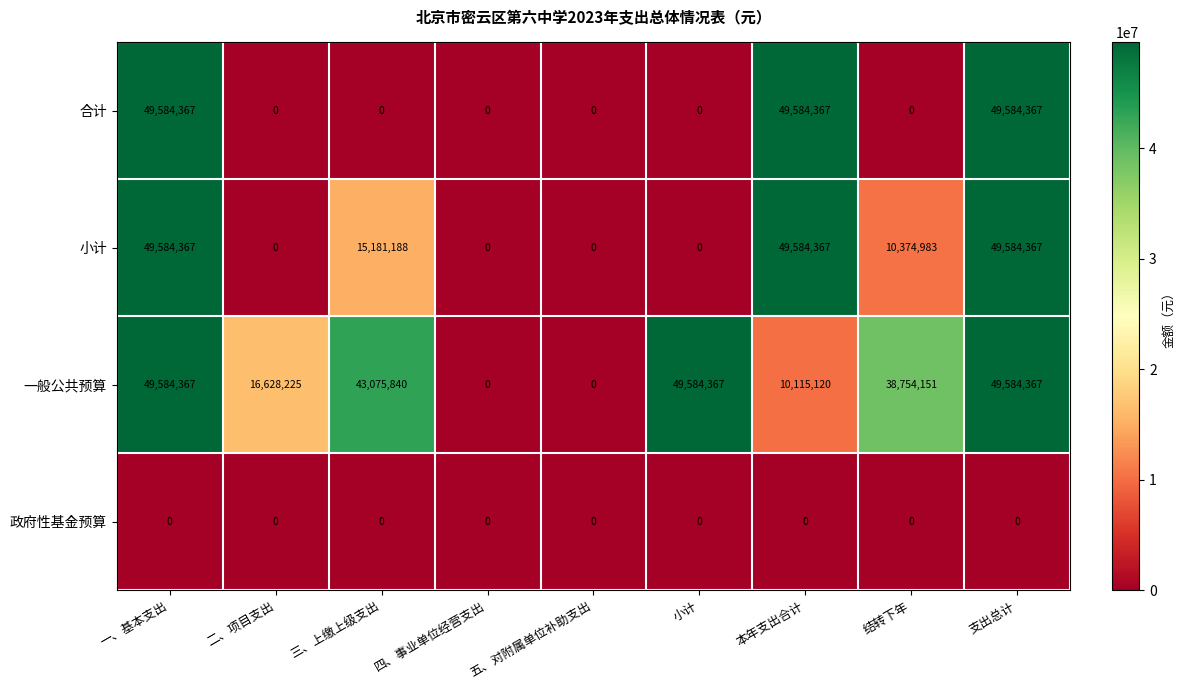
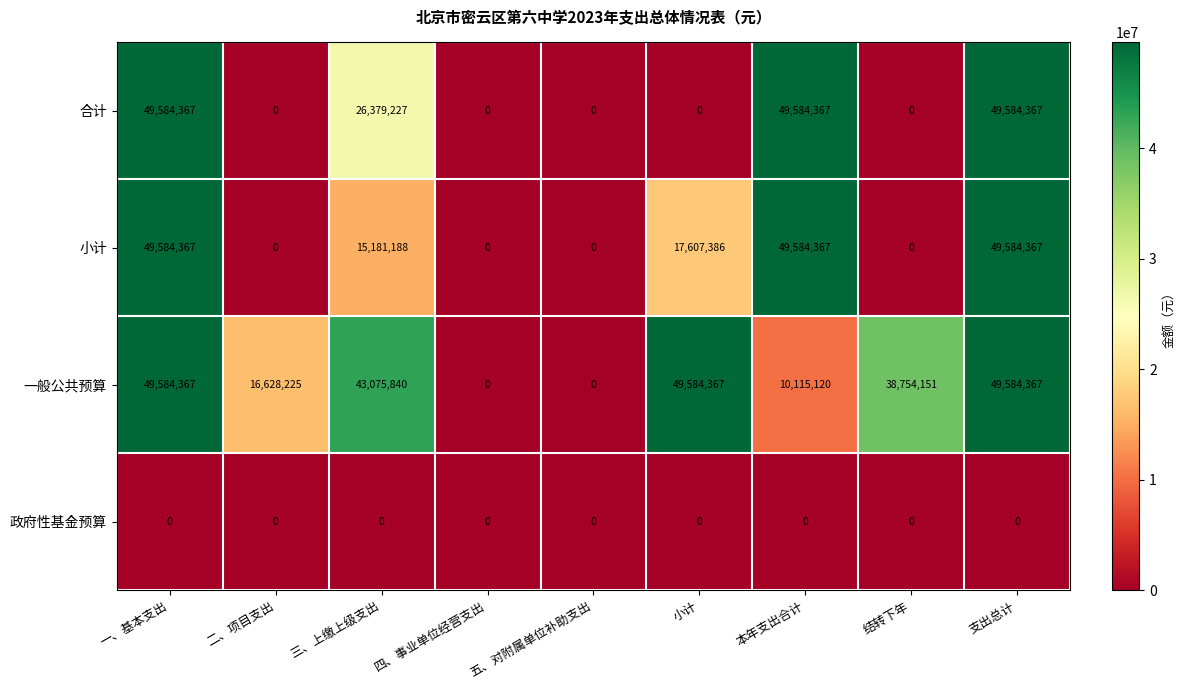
合计, 三、上缴上级支出: 0 -> 26,379,227
小计, 小计: 0 -> 17,607,386
小计, 结转下年: 10,374,983 -> 0
